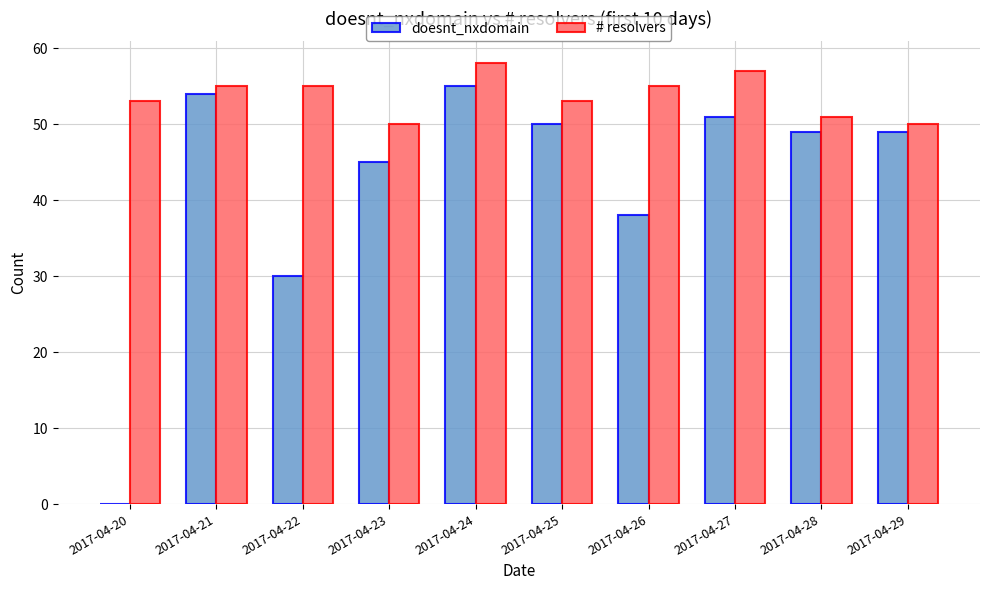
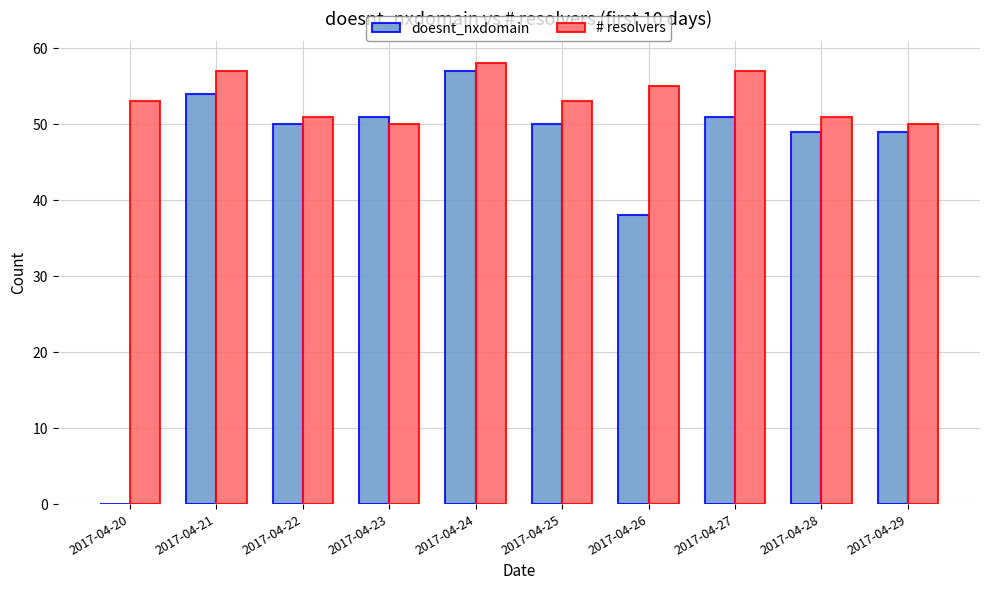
# resolvers, 2017-04-21: 55 -> 57
doesnt_nxdomain, 2017-04-22: 30 -> 50
# resolvers, 2017-04-22: 55 -> 51
doesnt_nxdomain, 2017-04-23: 45 -> 51
doesnt_nxdomain, 2017-04-24: 55 -> 57
